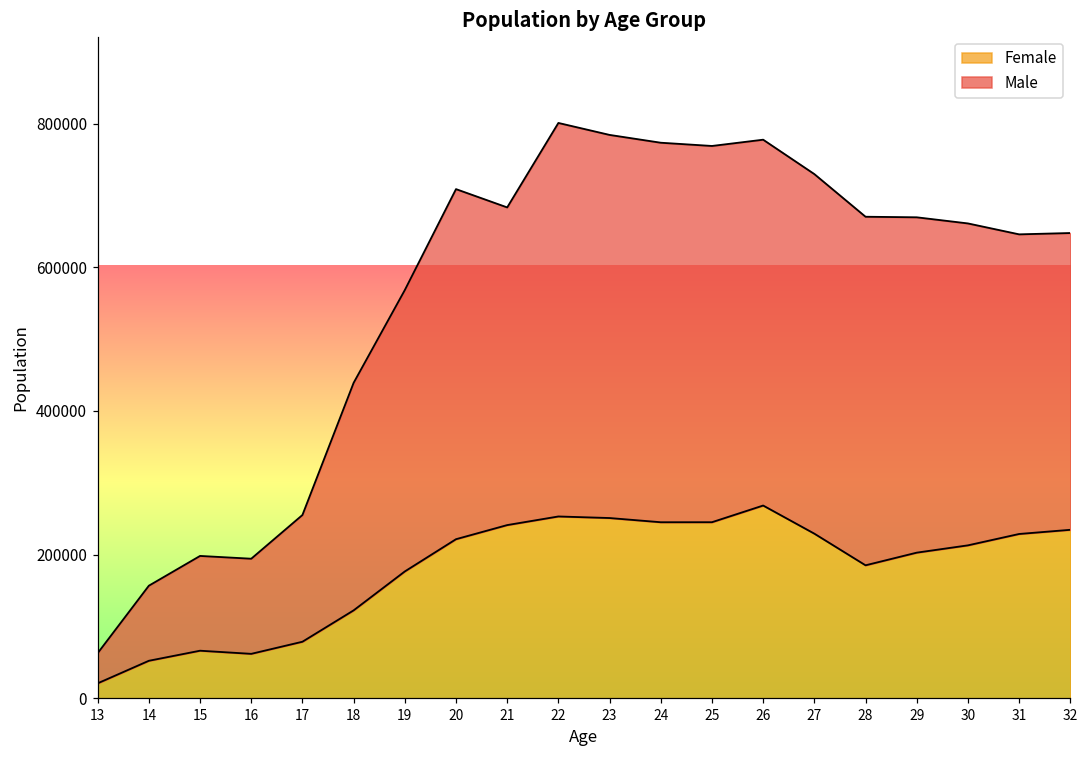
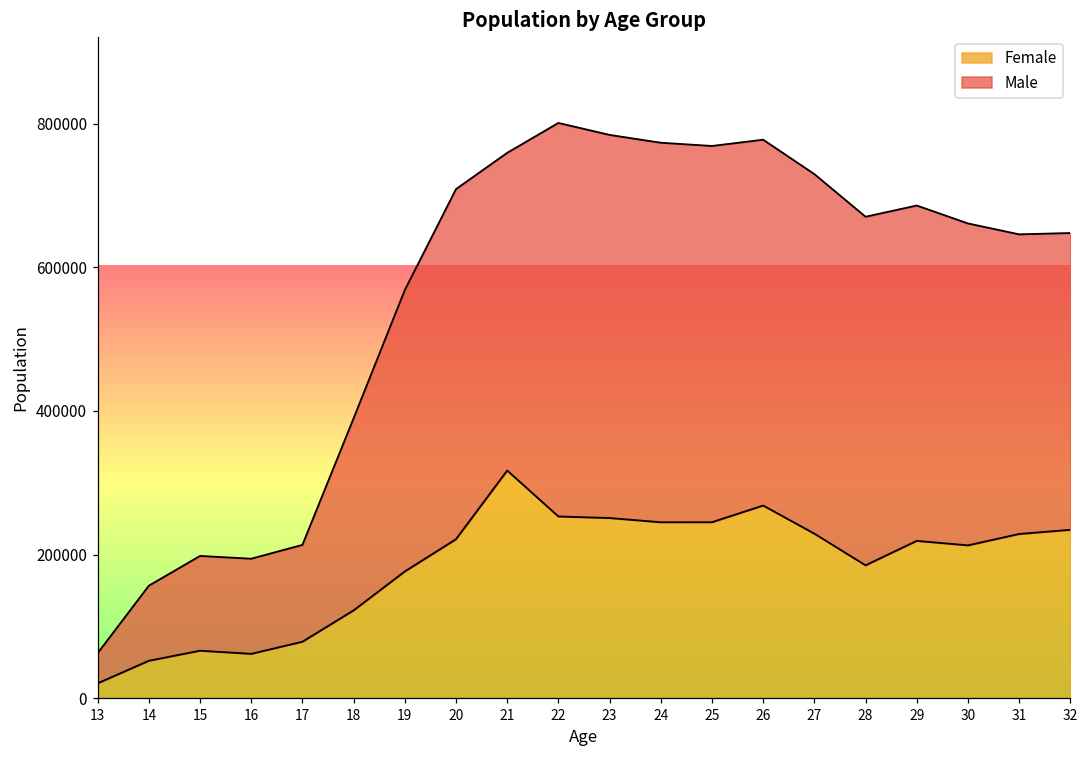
Male, 17: 180000 -> 130000
Male, 18: 320000 -> 270000
Female, 21: 240000 -> 320000
Female, 29: 200000 -> 220000
